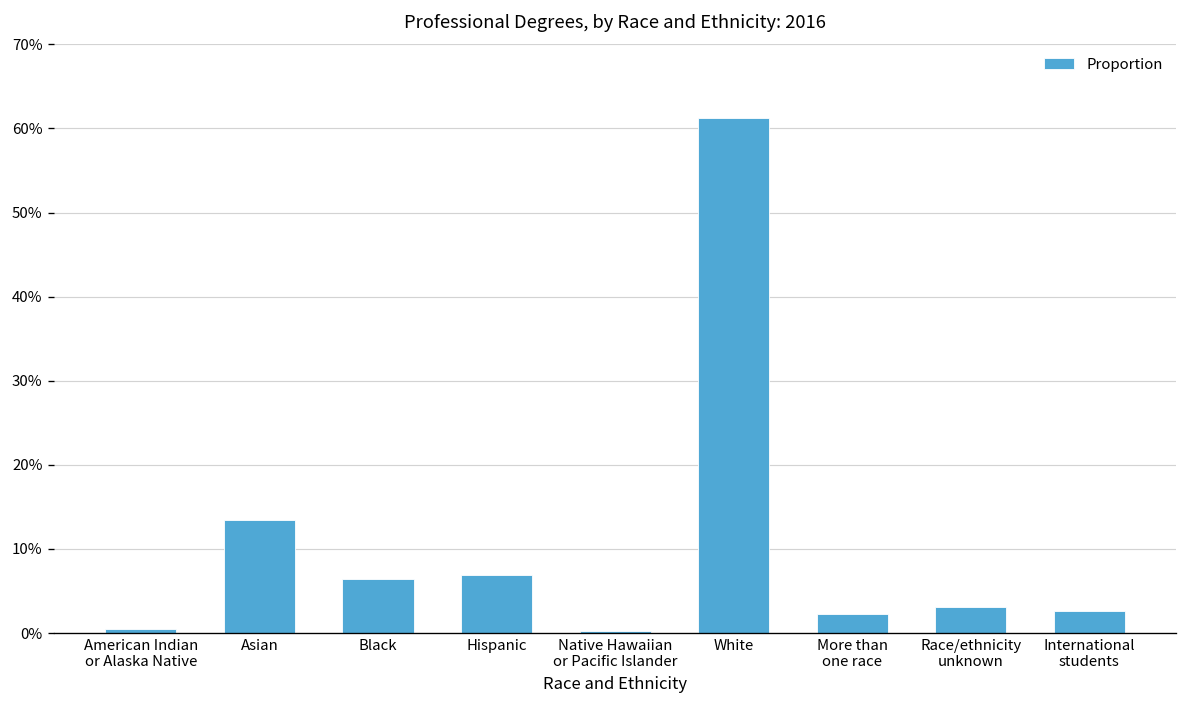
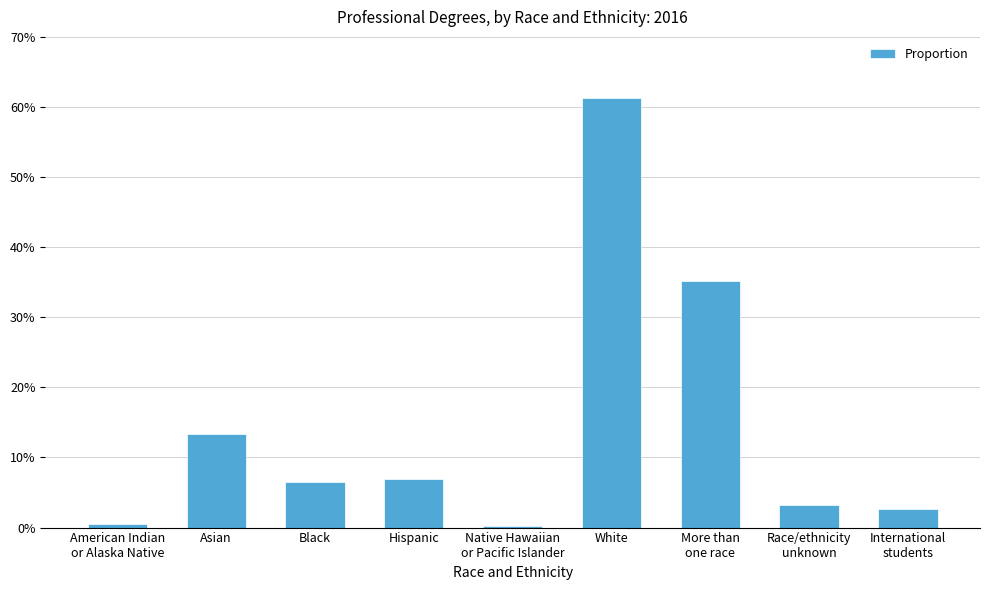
More than one race: 2% -> 35%
